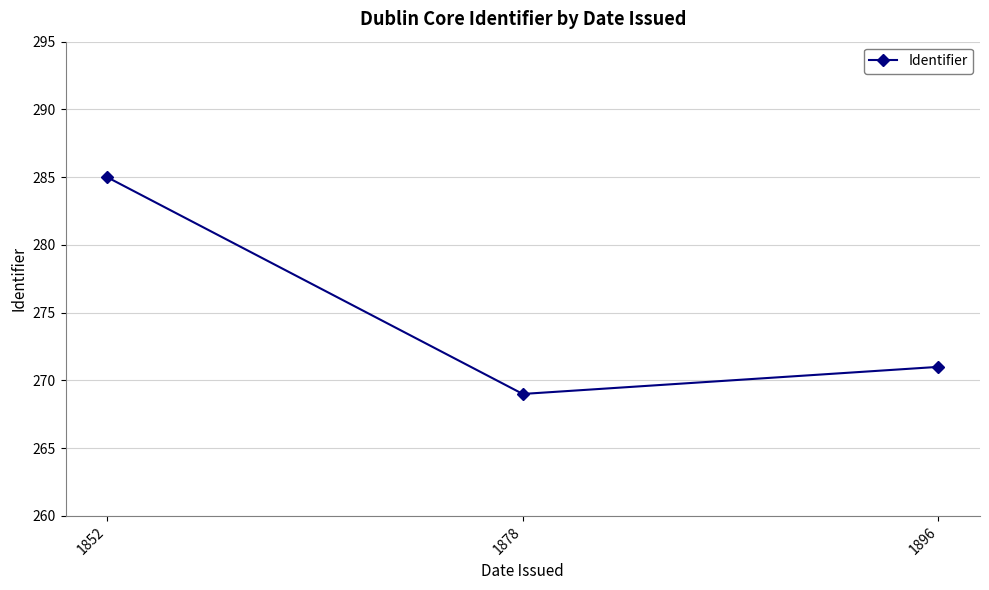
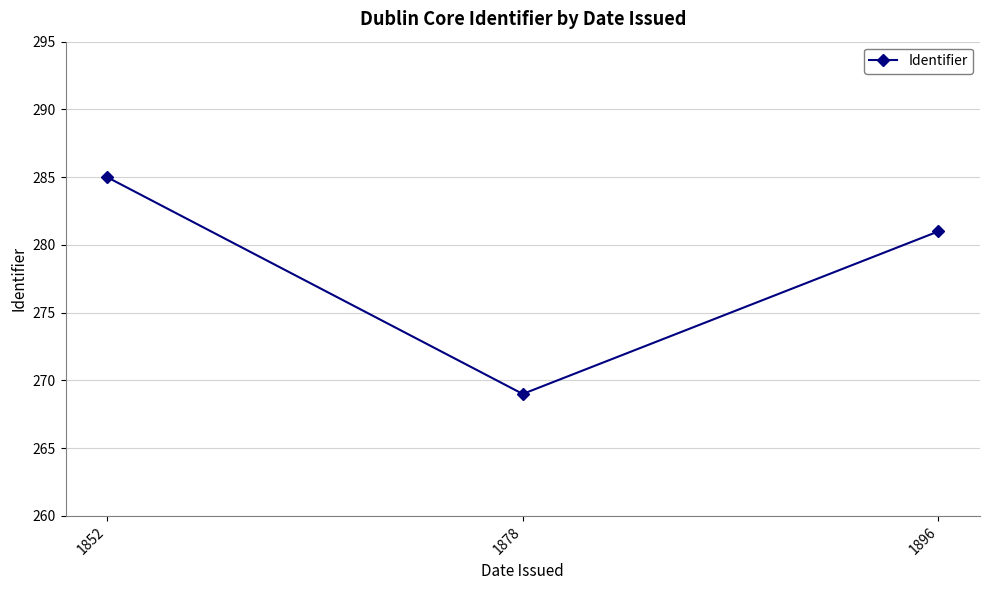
1896: 271 -> 281
